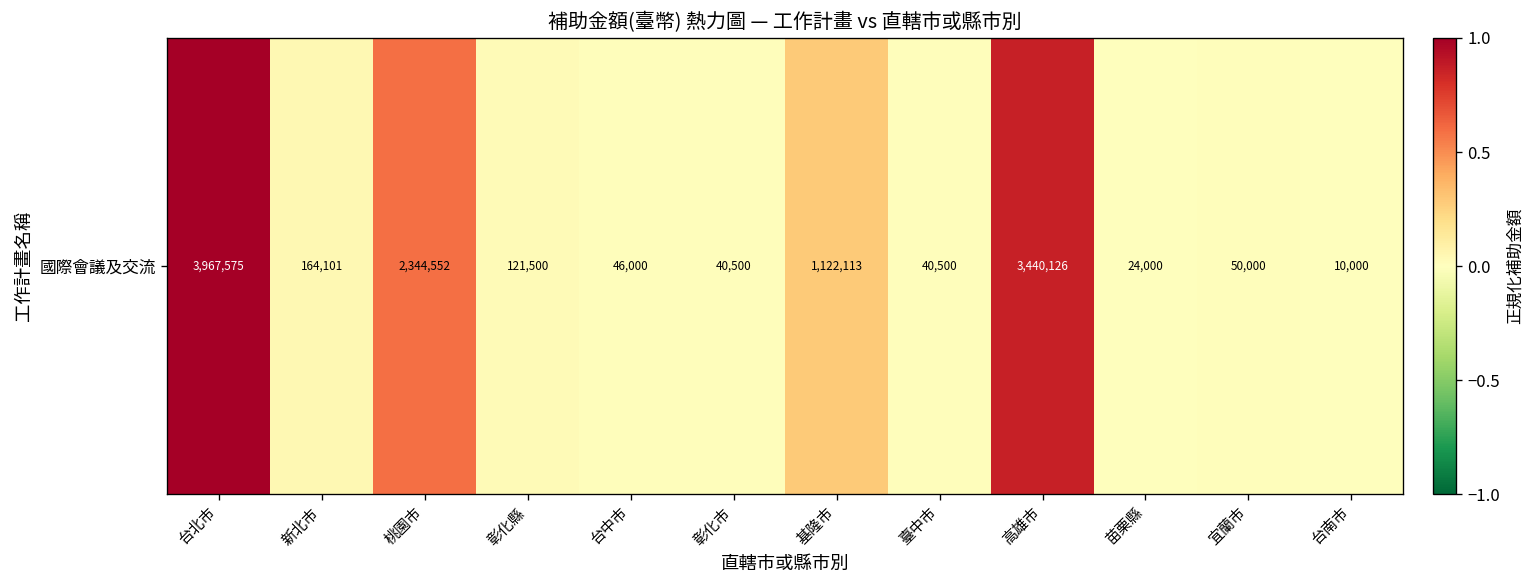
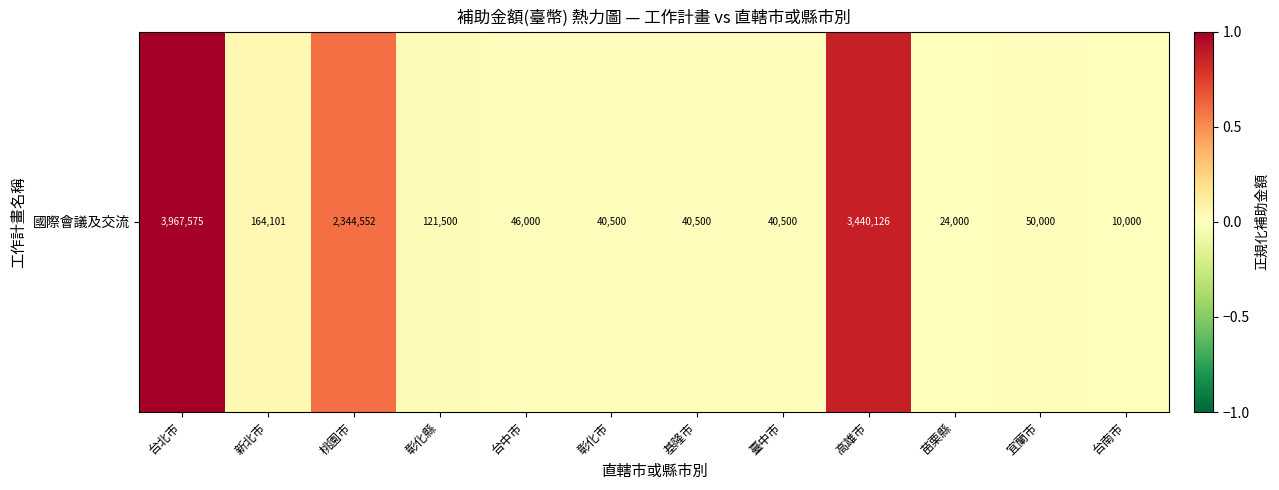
國際會議及交流, 基隆市: 1,122,113 -> 40,500
